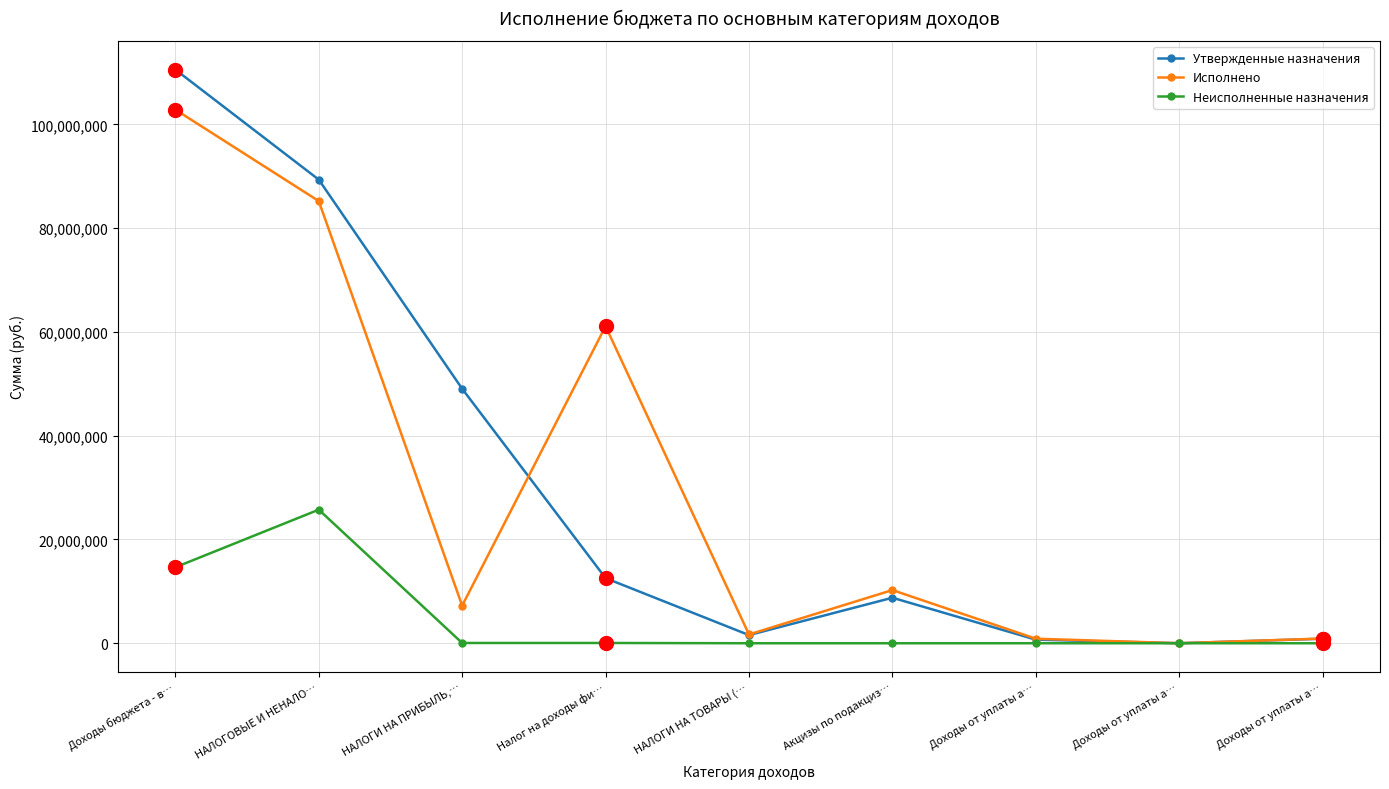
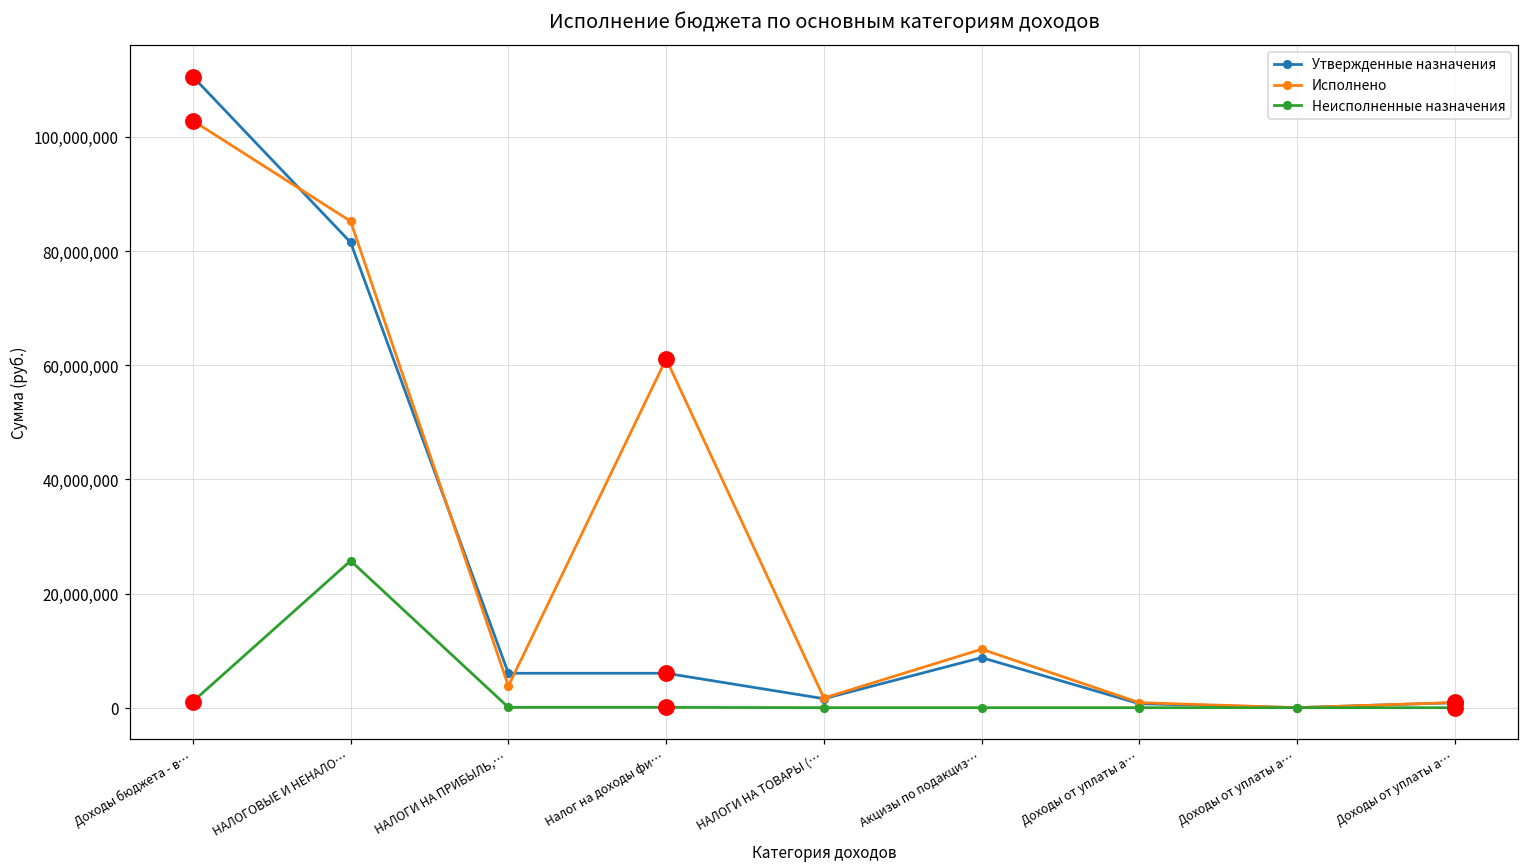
Неисполненные назначения, Доходы бюджета - в…: 15,000,000 -> 1,000,000
Утвержденные назначения, НАЛОГОВЫЕ И НЕНАЛО…: 89,000,000 -> 82,000,000
Утвержденные назначения, НАЛОГИ НА ПРИБЫЛЬ,…: 49,000,000 -> 6,000,000
Исполнено, НАЛОГИ НА ПРИБЫЛЬ,…: 7,000,000 -> 4,000,000
Утвержденные назначения, Налог на доходы фи…: 13,000,000 -> 6,000,000
